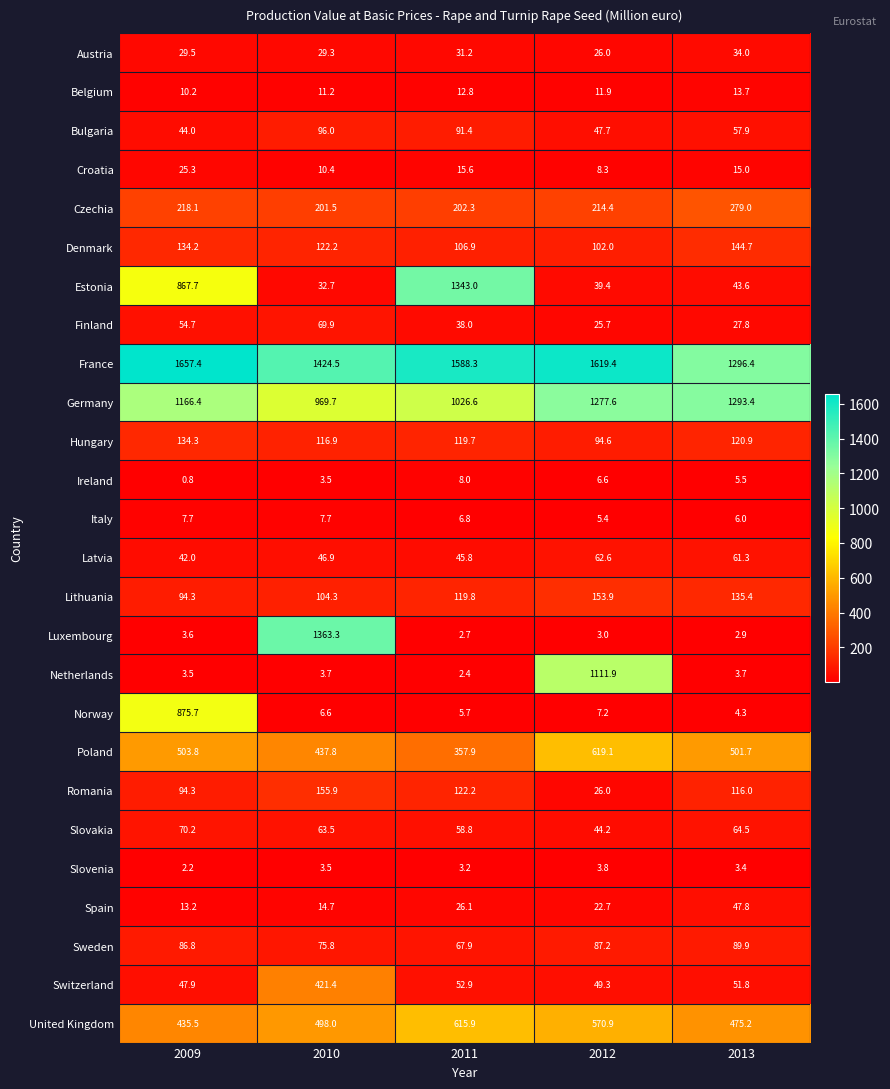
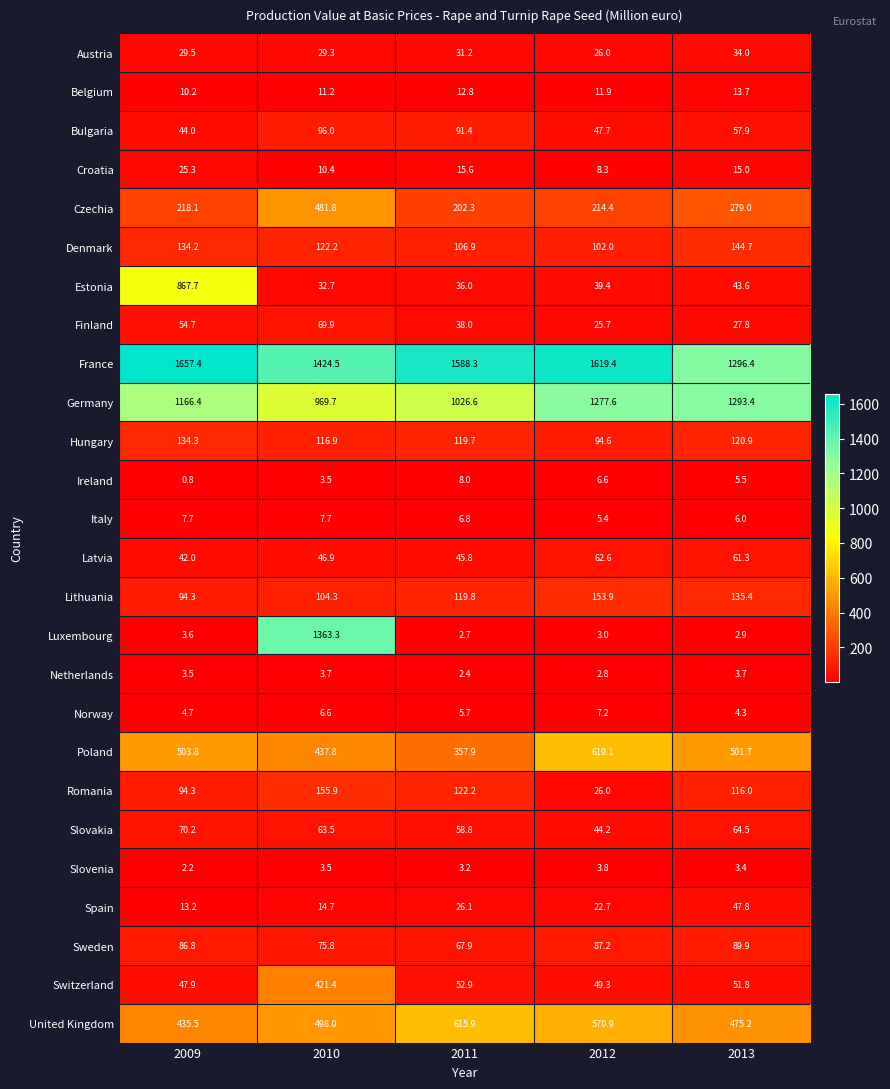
Czechia, 2010: 201.5 -> 481.8
Estonia, 2011: 1343.0 -> 36.0
Netherlands, 2012: 1111.9 -> 2.8
Norway, 2009: 875.7 -> 4.7
